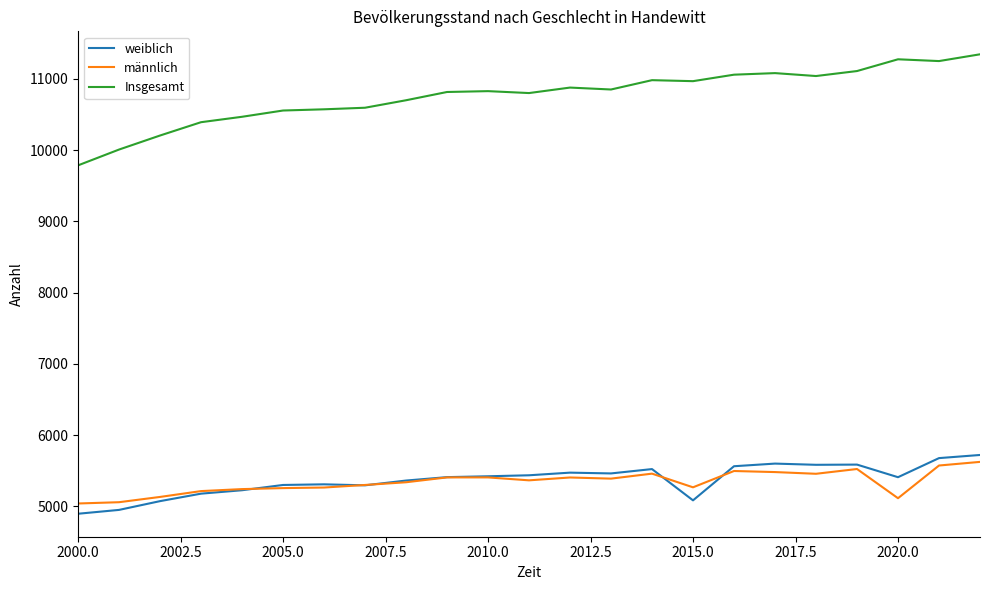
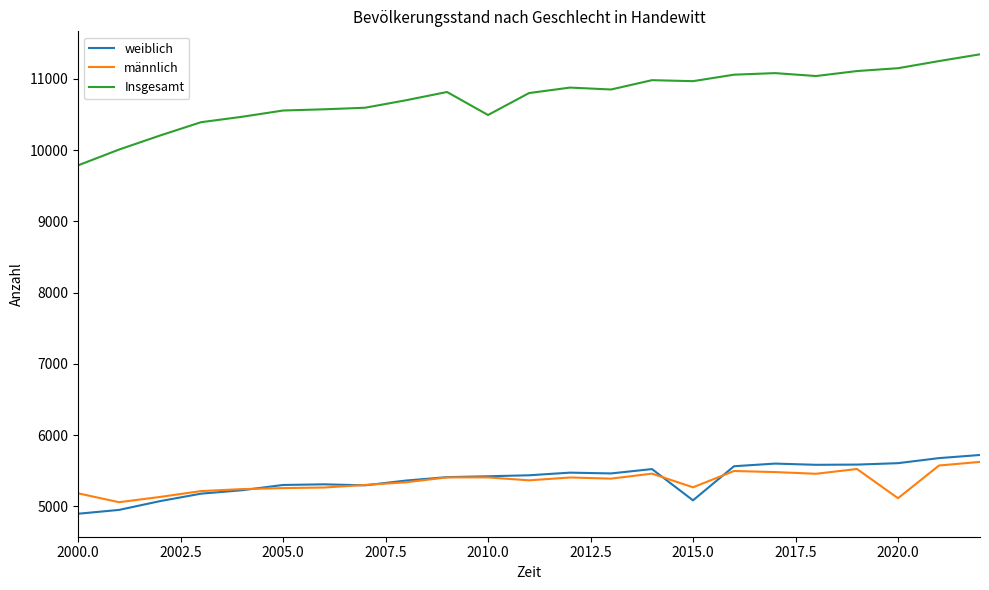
männlich, 2000.0: 5000 -> 5200
Insgesamt, 2010.0: 10800 -> 10500
weiblich, 2020.0: 5400 -> 5600
Insgesamt, 2020.0: 11300 -> 11200
